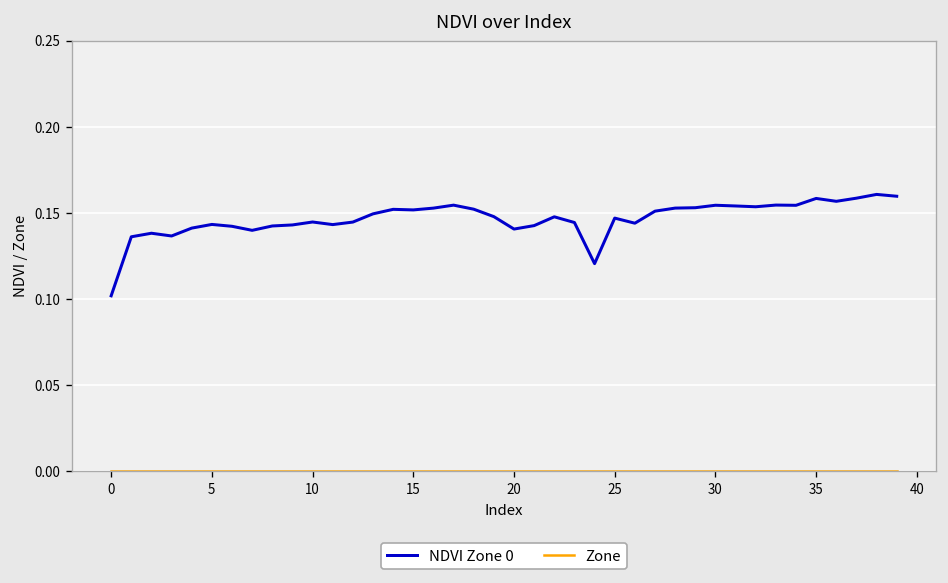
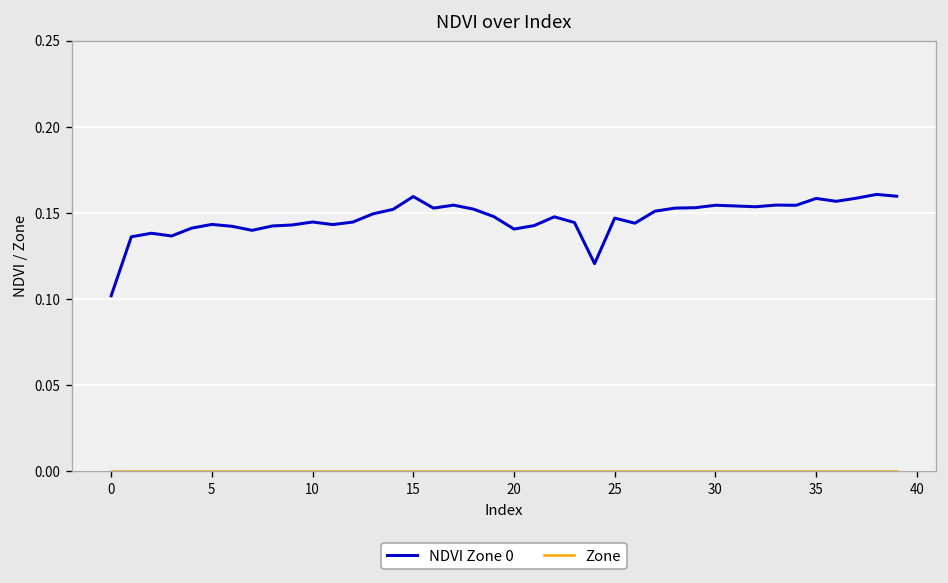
NDVI Zone 0, 15: 0.152 -> 0.160
